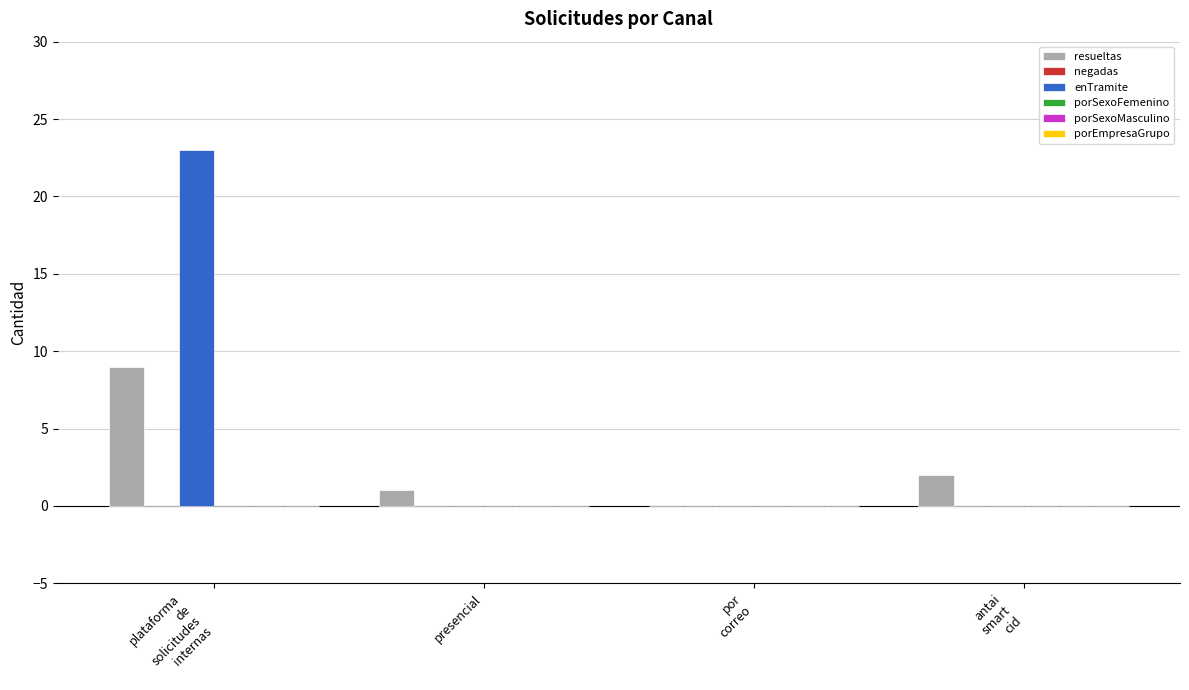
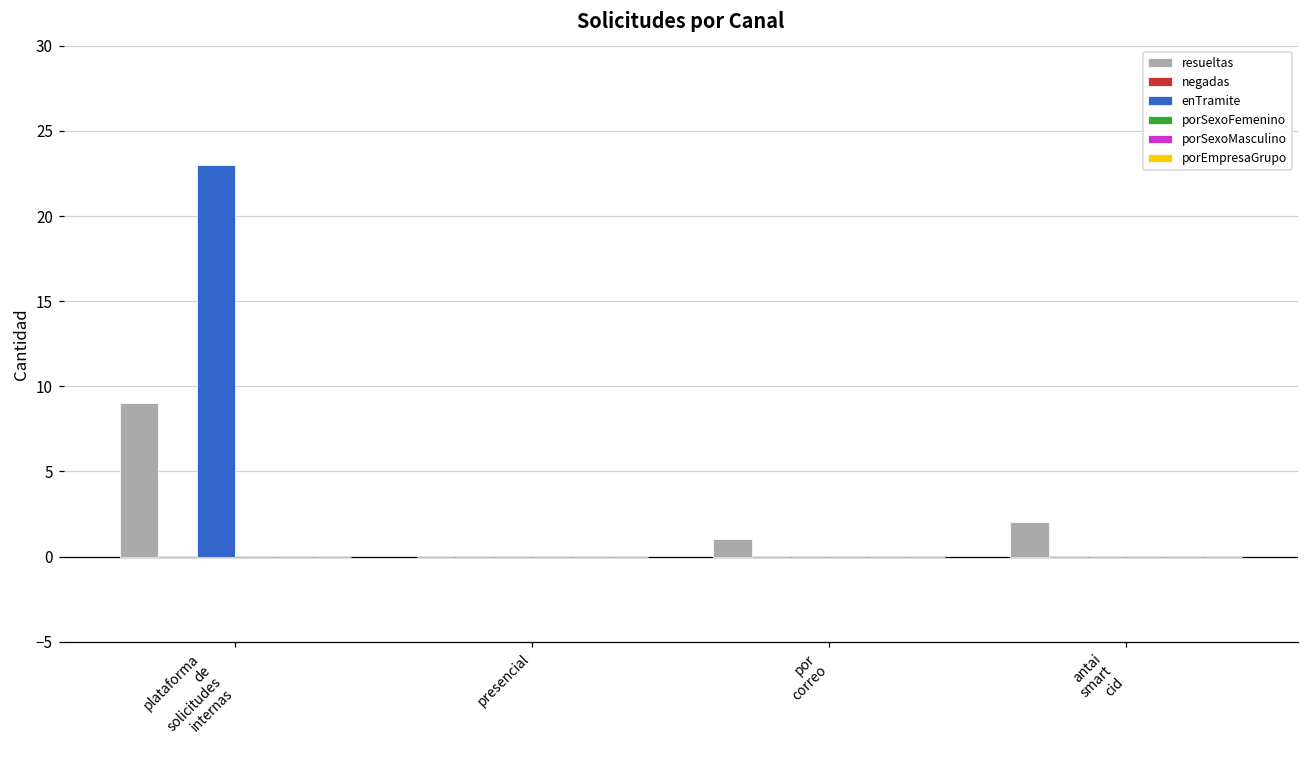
resueltas, presencial: 1 -> 0
resueltas, por correo: 0 -> 1
